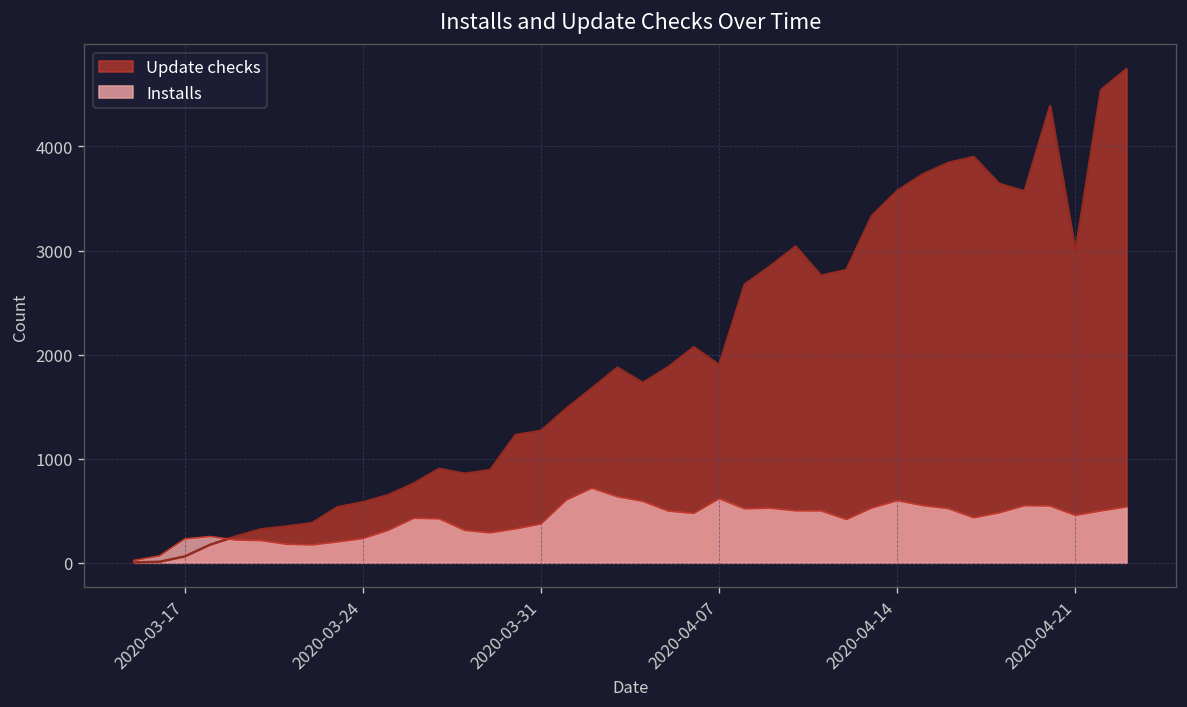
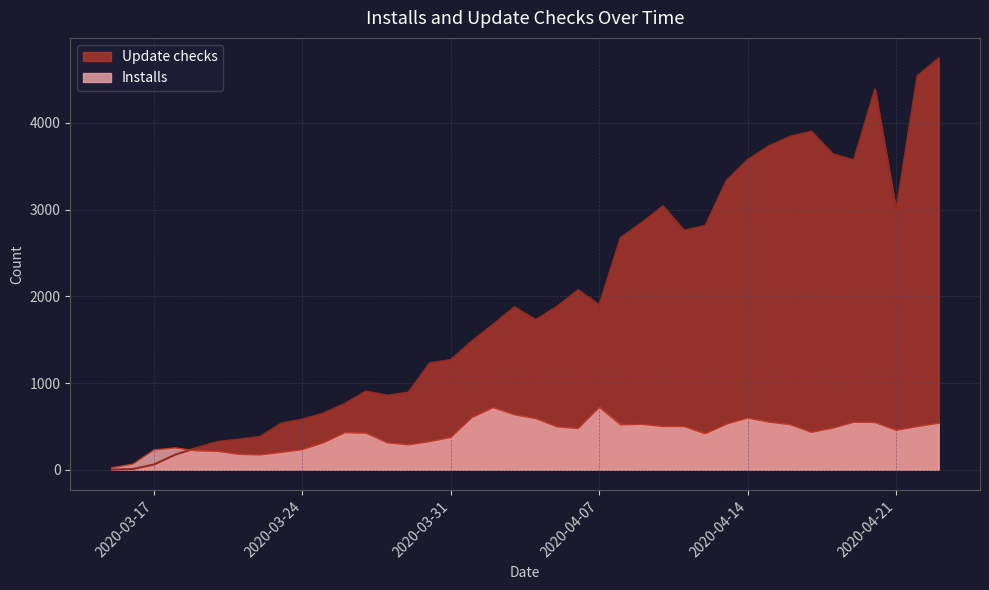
Installs, 2020-04-07: 600 -> 700
